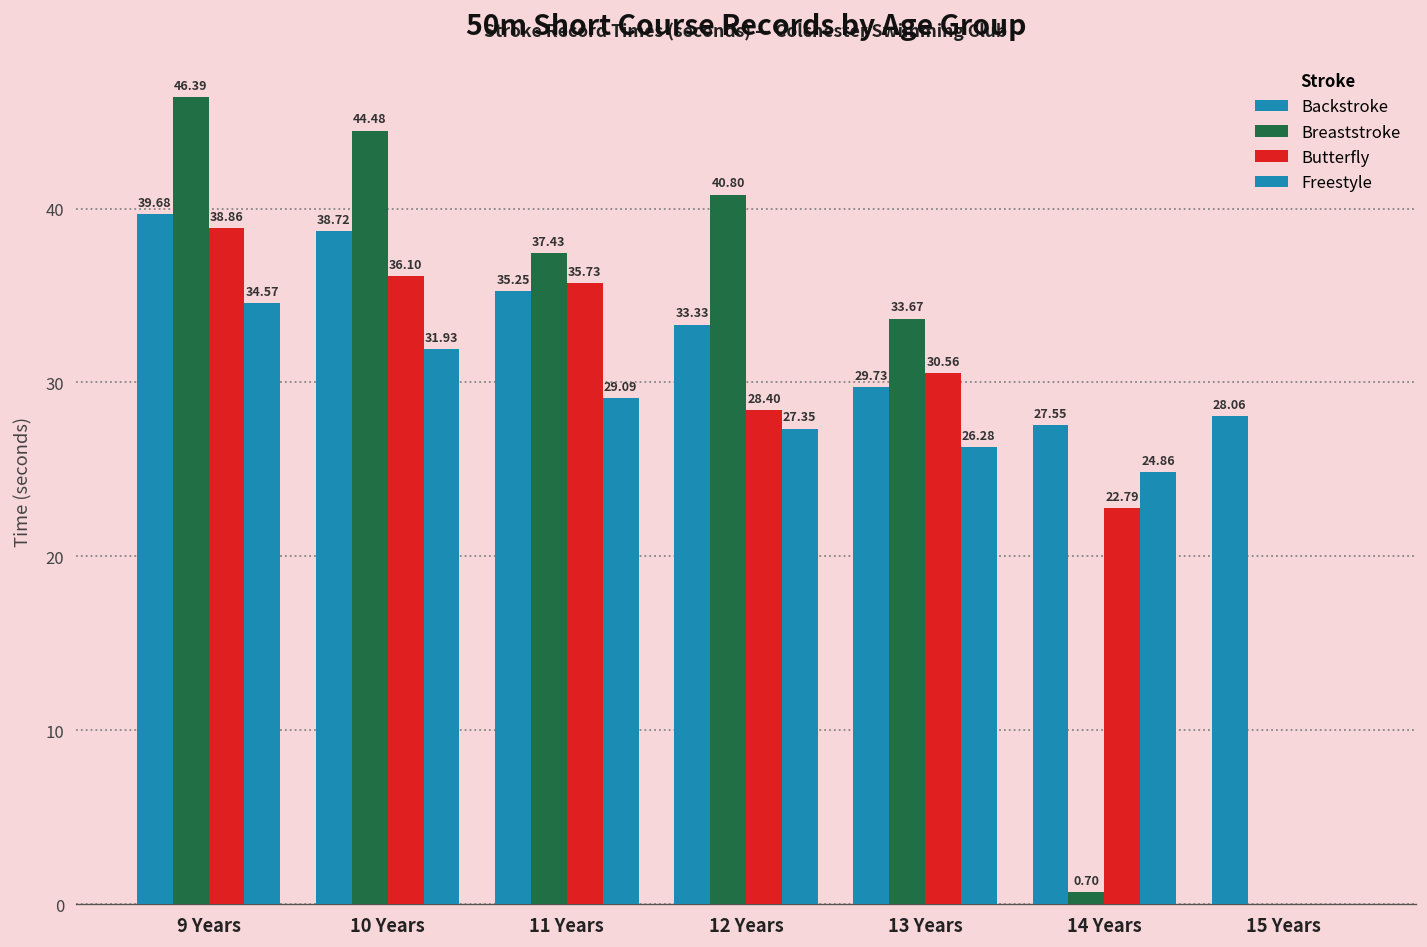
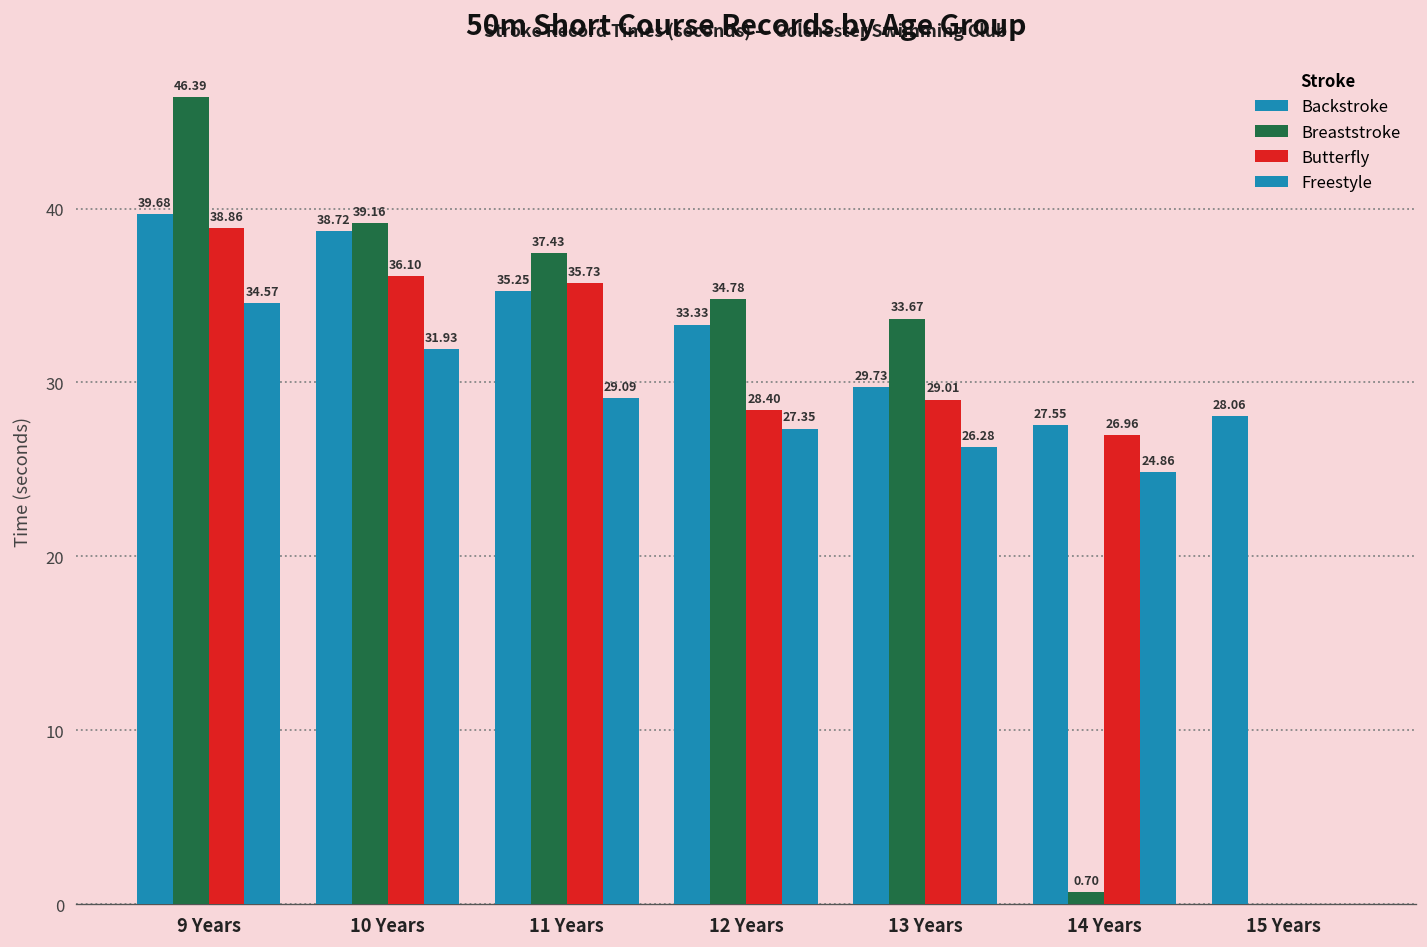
Breaststroke, 10 Years: 44.48 -> 39.16
Breaststroke, 12 Years: 40.80 -> 34.78
Butterfly, 13 Years: 30.56 -> 29.01
Butterfly, 14 Years: 22.79 -> 26.96
